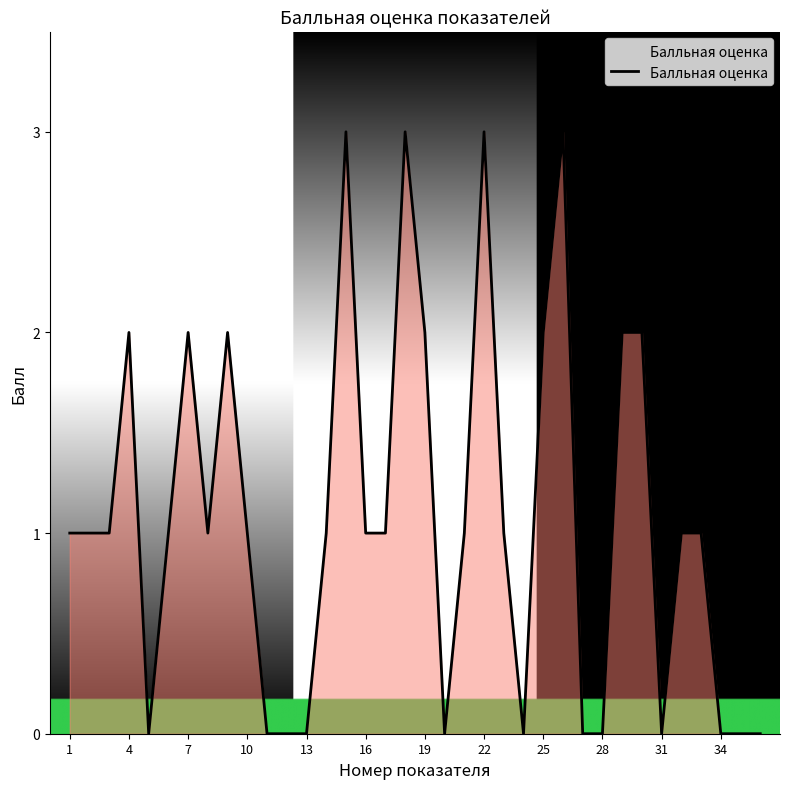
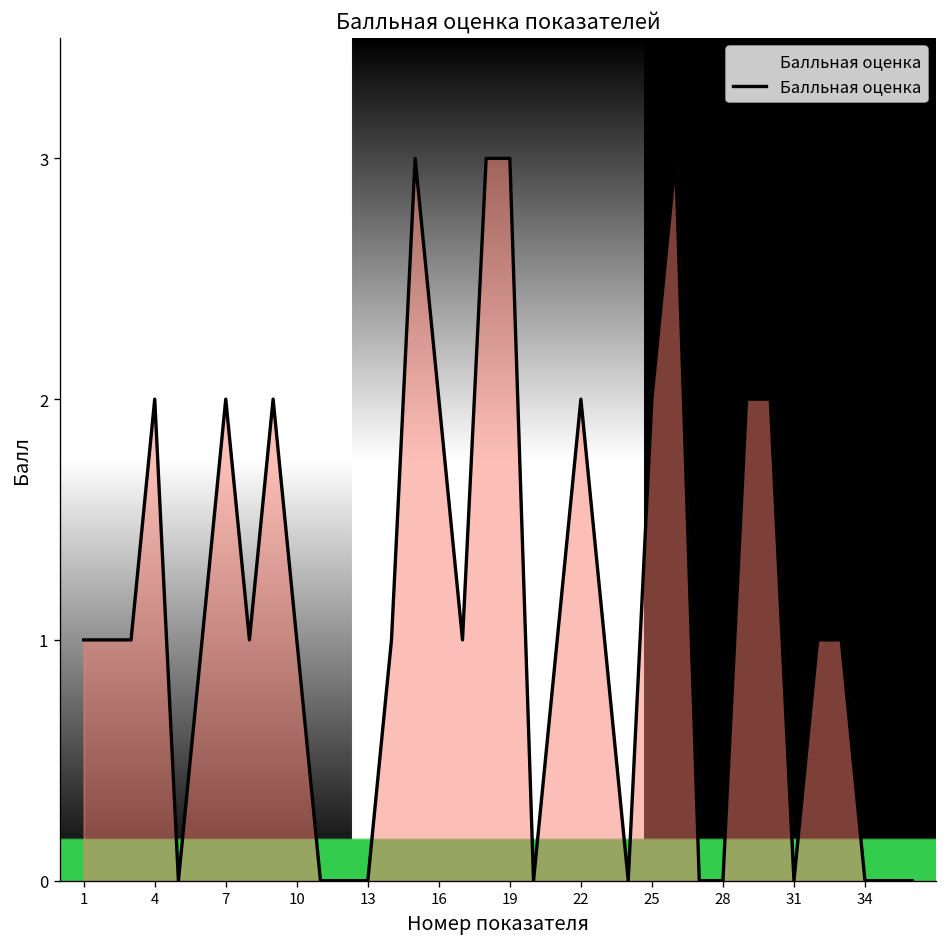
16: 1 -> 2
19: 2 -> 3
22: 3 -> 2
